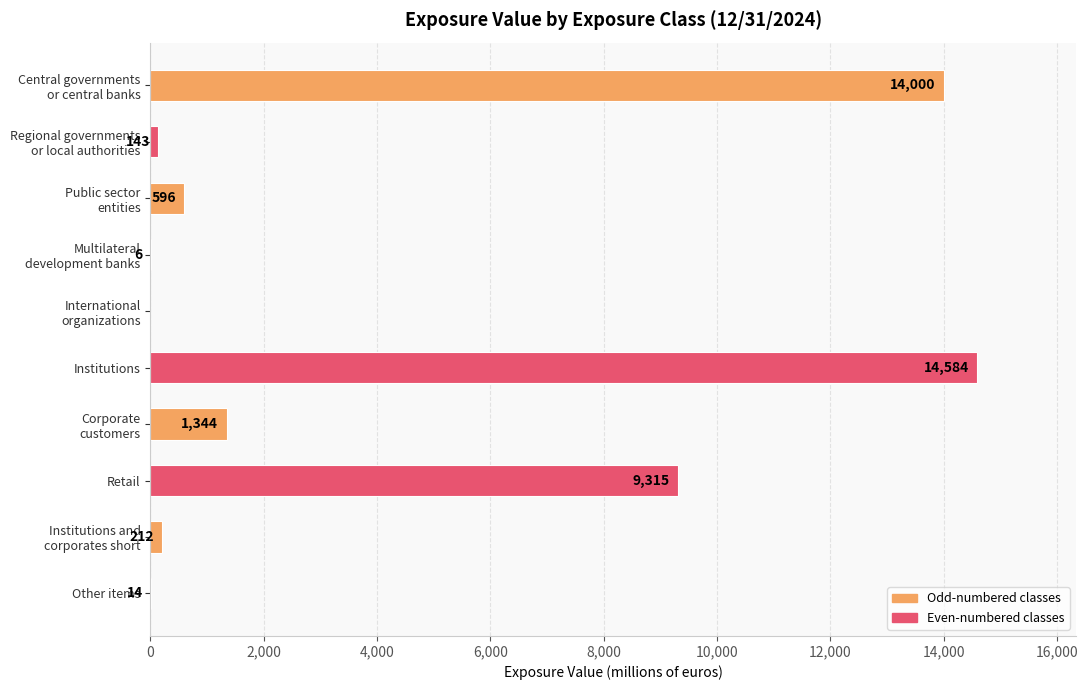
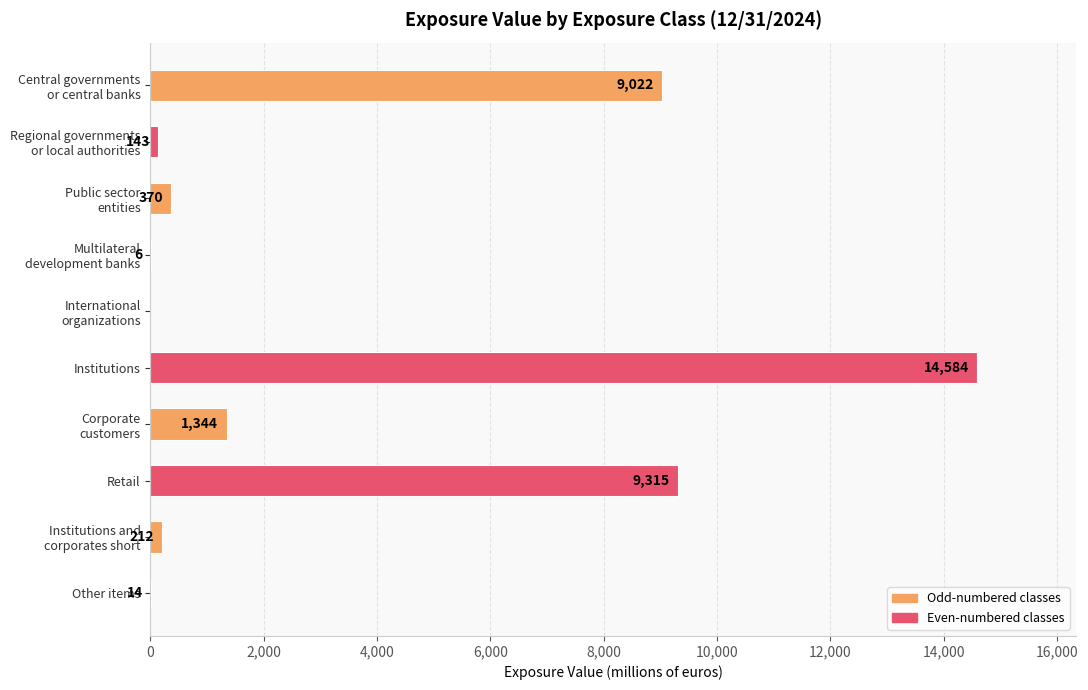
Central governments or central banks: 14,000 -> 9,022
Public sector entities: 596 -> 370
